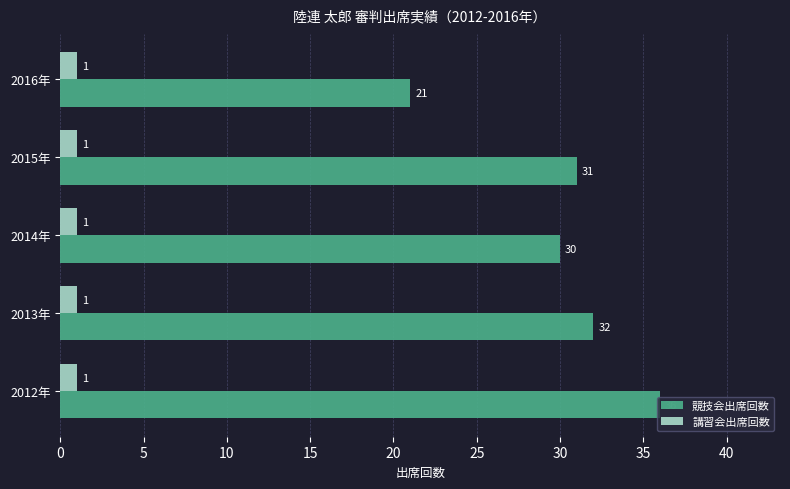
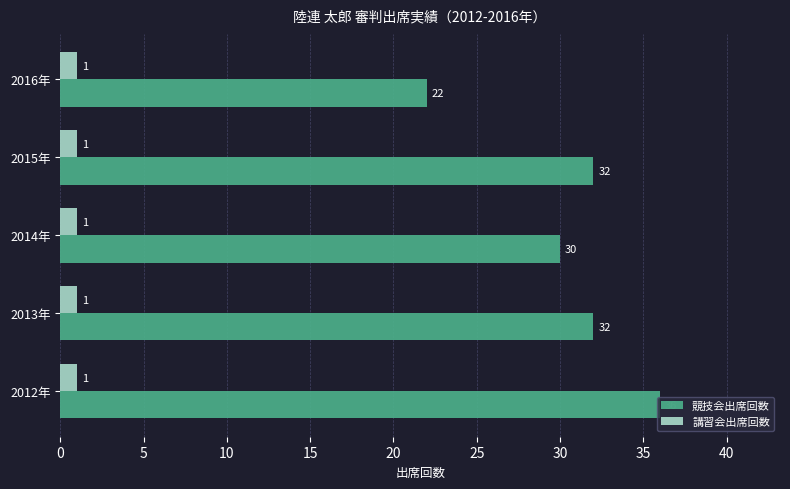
競技会出席回数, 2016年: 21 -> 22
競技会出席回数, 2015年: 31 -> 32
